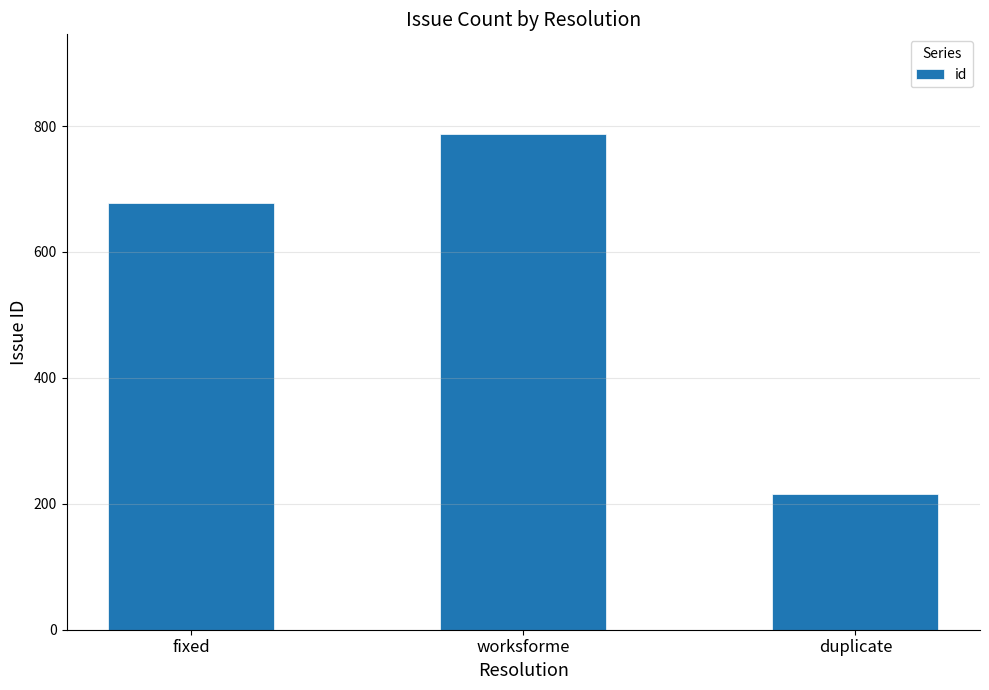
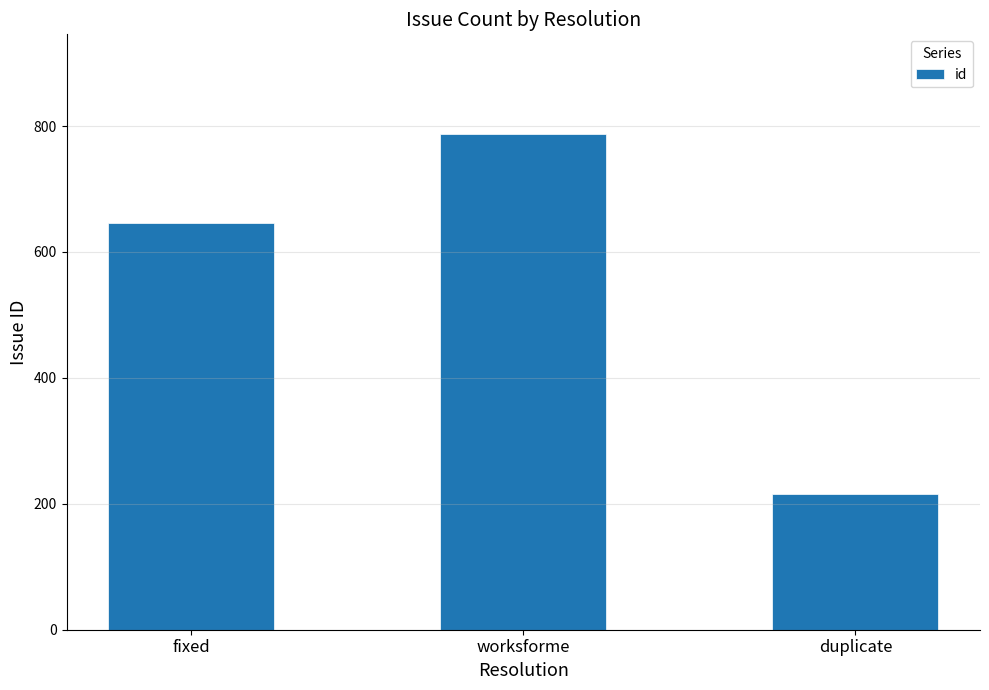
fixed: 680 -> 650
